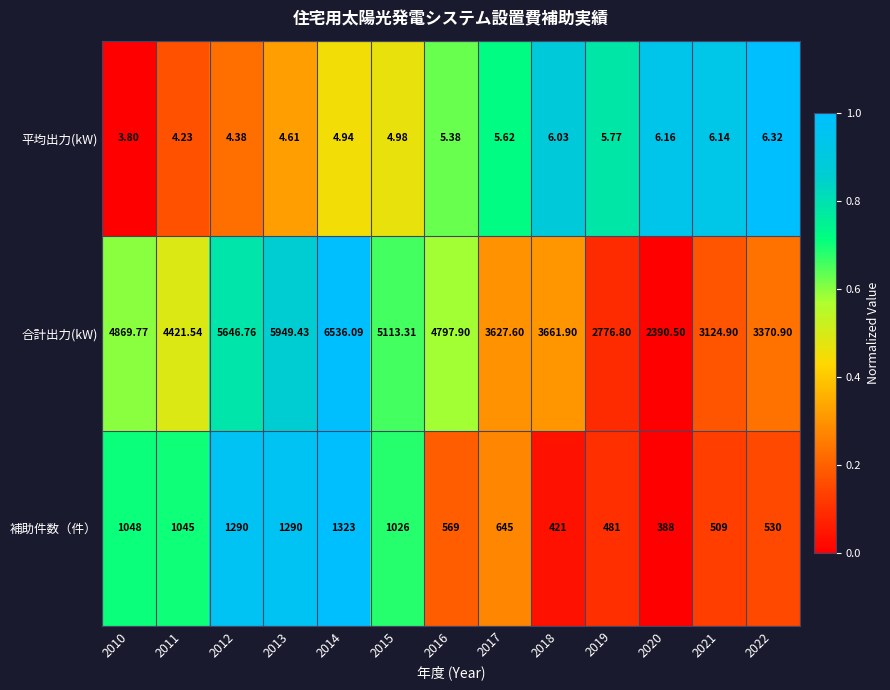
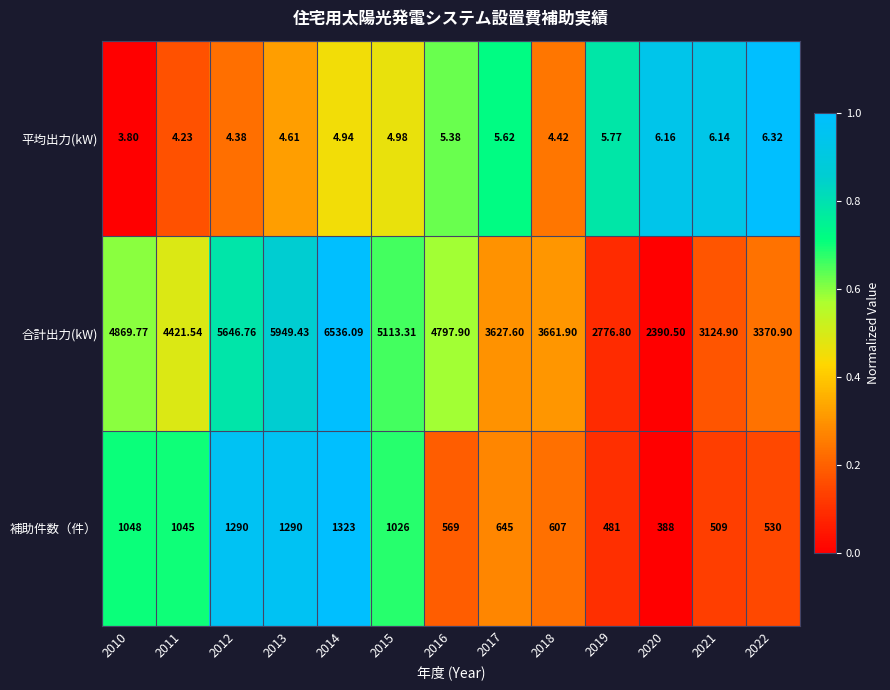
平均出力(kW), 2018: 6.03 -> 4.42
補助件数（件）, 2018: 421 -> 607
